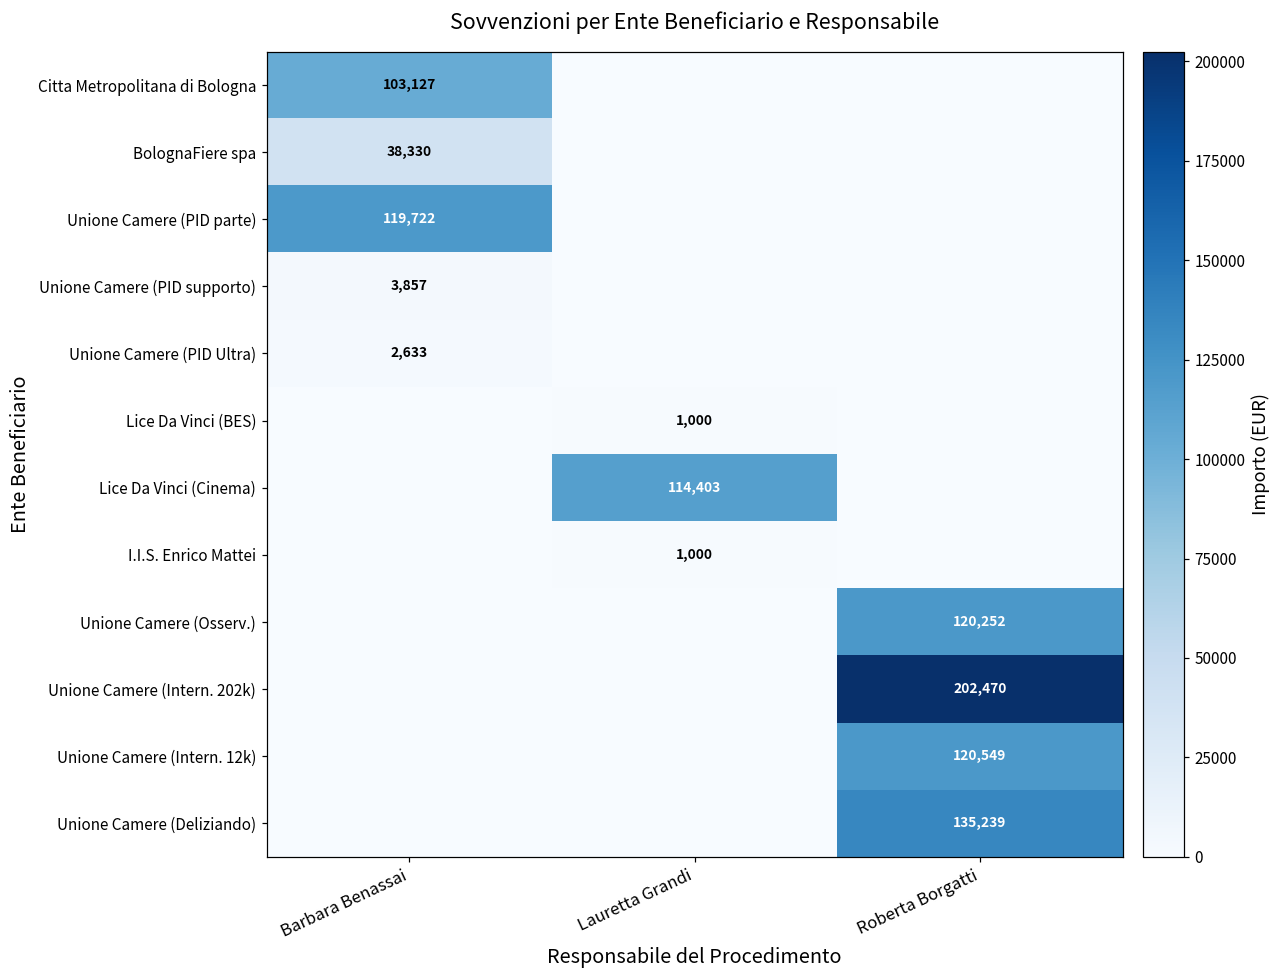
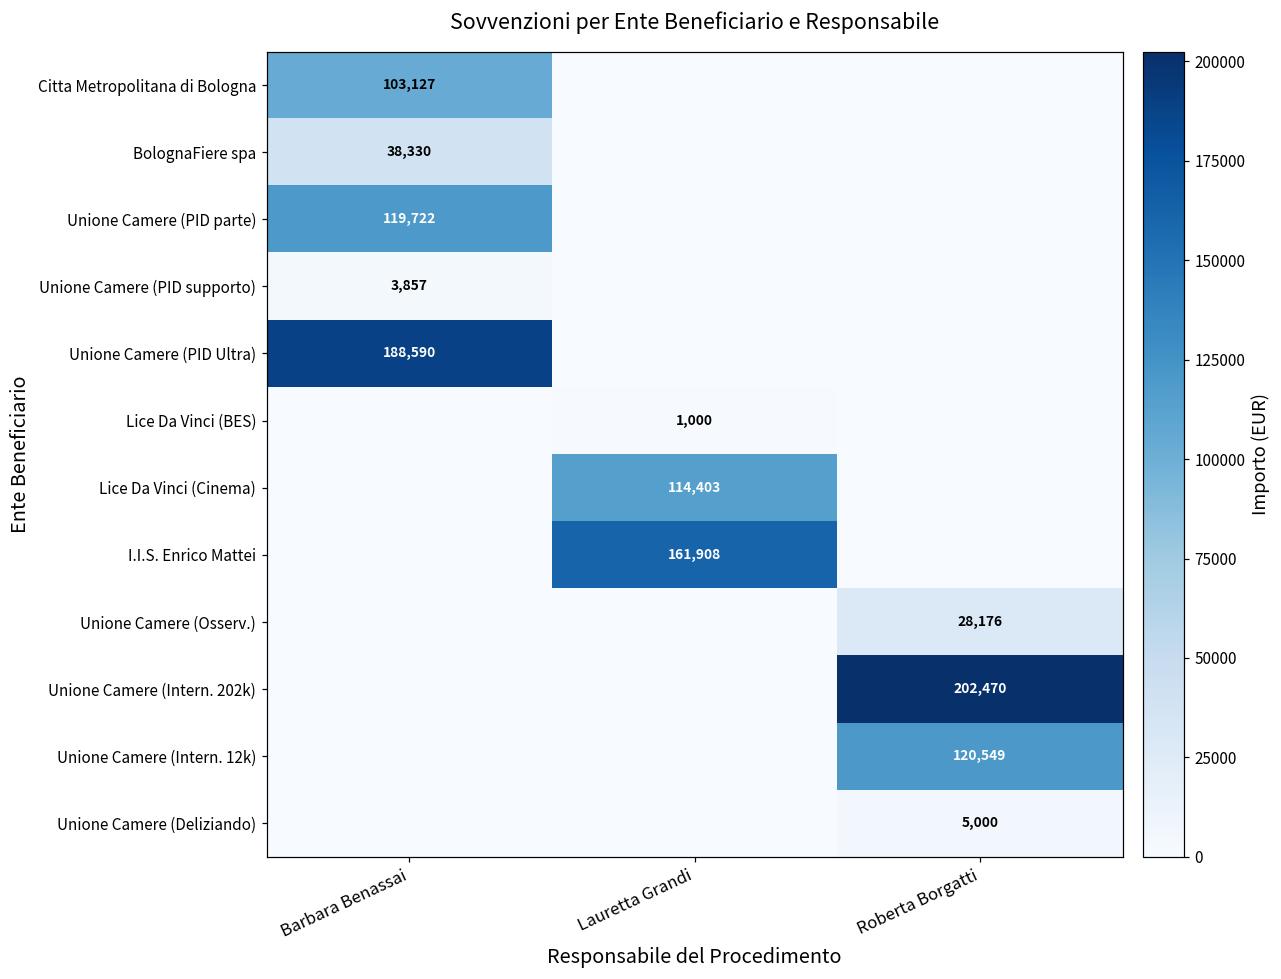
Unione Camere (PID Ultra), Barbara Benassai: 2,633 -> 188,590
I.I.S. Enrico Mattei, Lauretta Grandi: 1,000 -> 161,908
Unione Camere (Osserv.), Roberta Borgatti: 120,252 -> 28,176
Unione Camere (Deliziando), Roberta Borgatti: 135,239 -> 5,000
